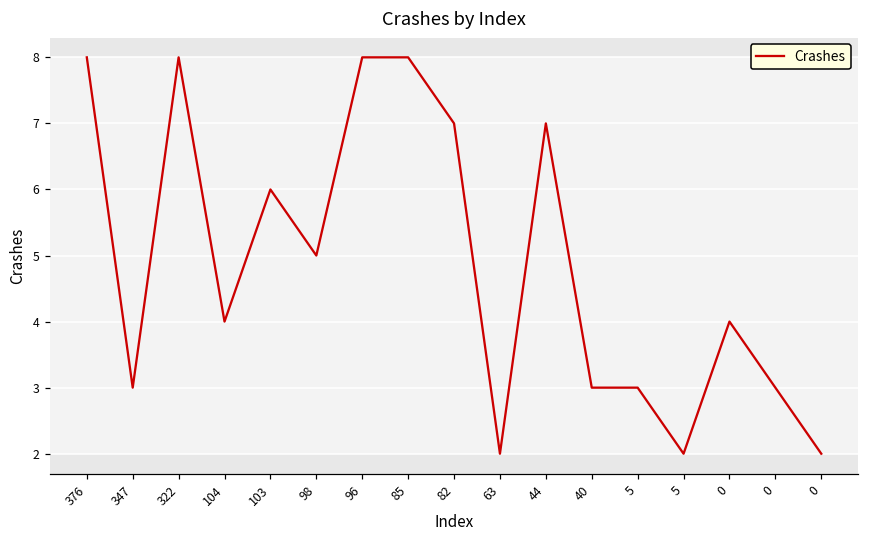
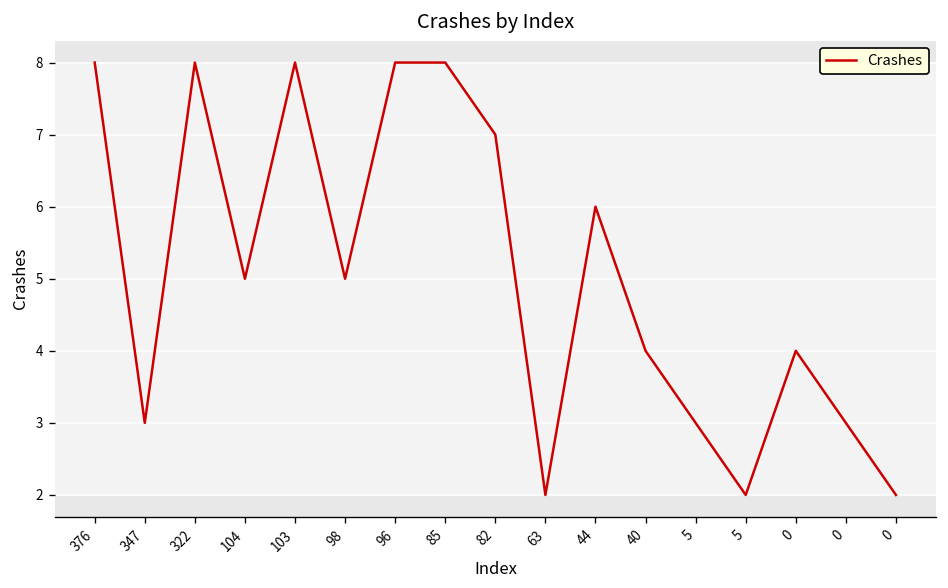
104: 4 -> 5
103: 6 -> 8
44: 7 -> 6
40: 3 -> 4
